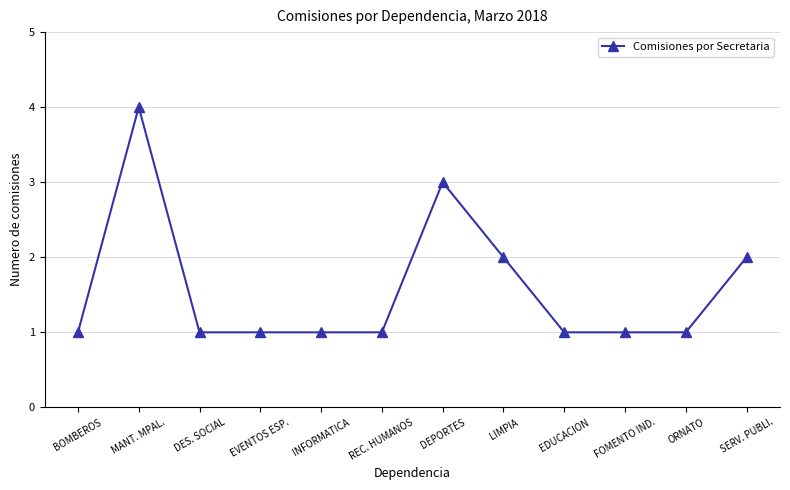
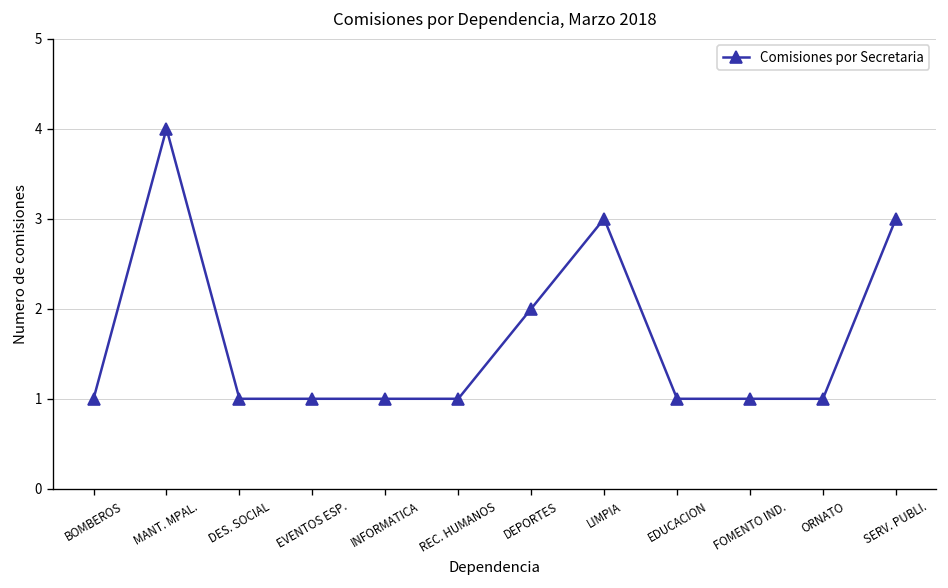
DEPORTES: 3 -> 2
LIMPIA: 2 -> 3
SERV. PUBLI.: 2 -> 3
